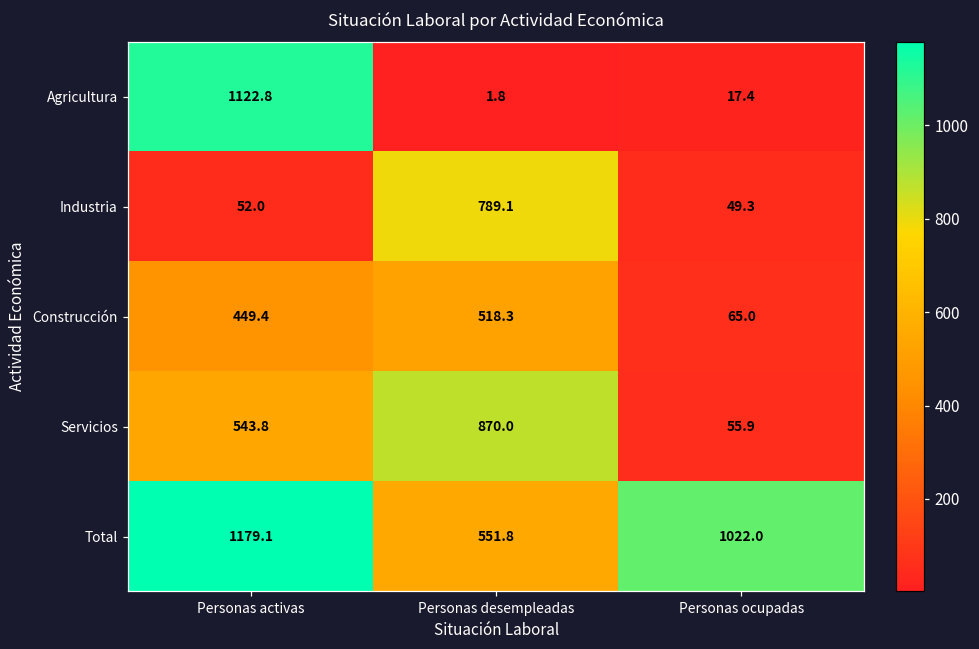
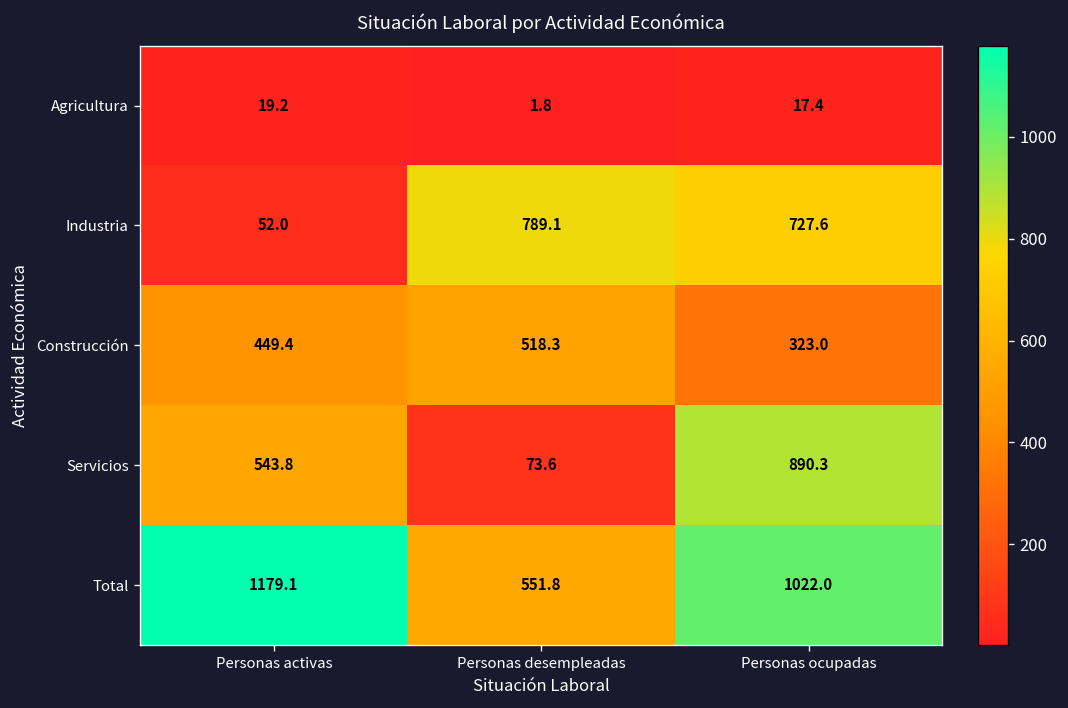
Agricultura, Personas activas: 1122.8 -> 19.2
Industria, Personas ocupadas: 49.3 -> 727.6
Construcción, Personas ocupadas: 65.0 -> 323.0
Servicios, Personas desempleadas: 870.0 -> 73.6
Servicios, Personas ocupadas: 55.9 -> 890.3
